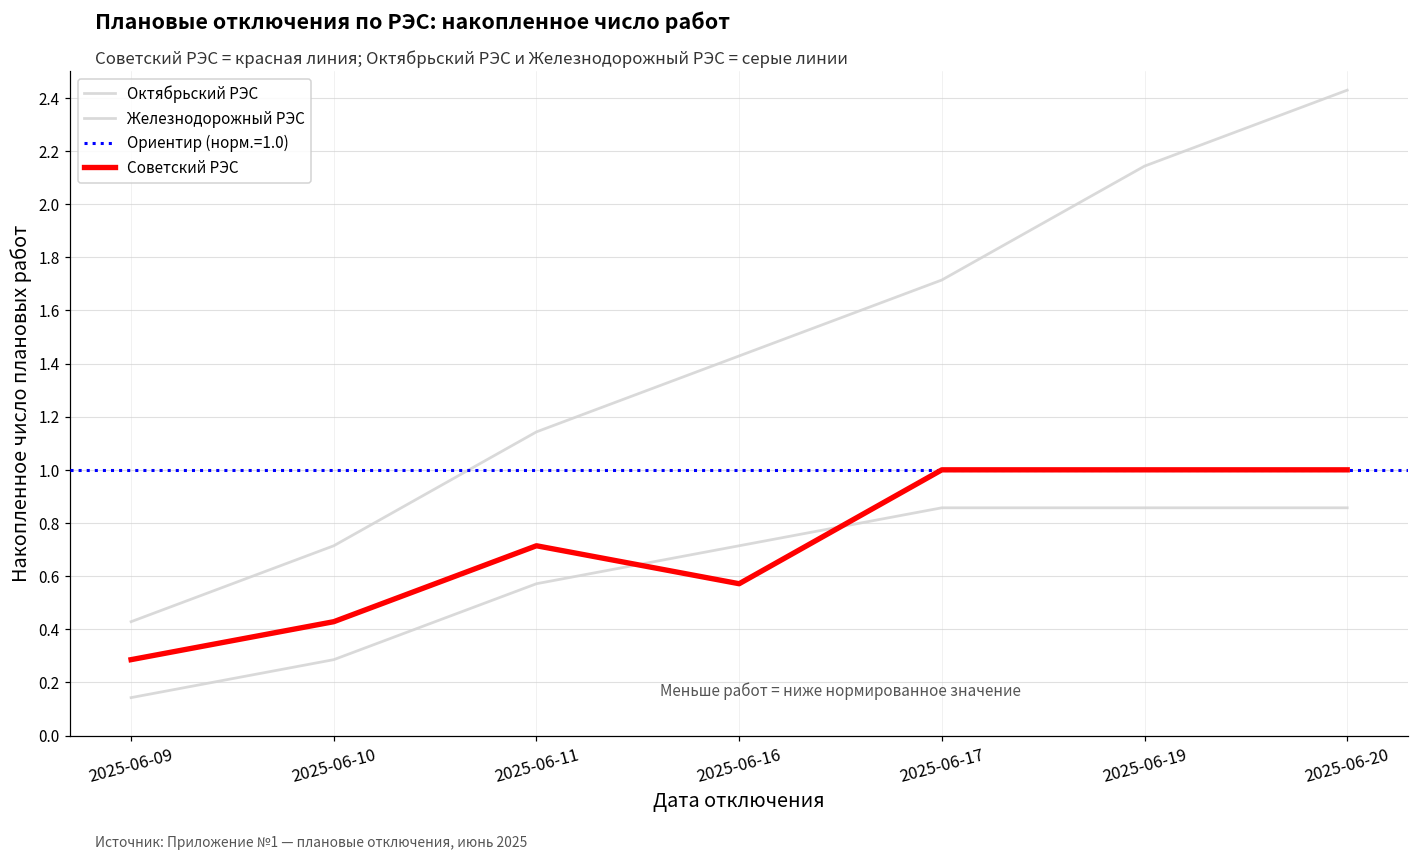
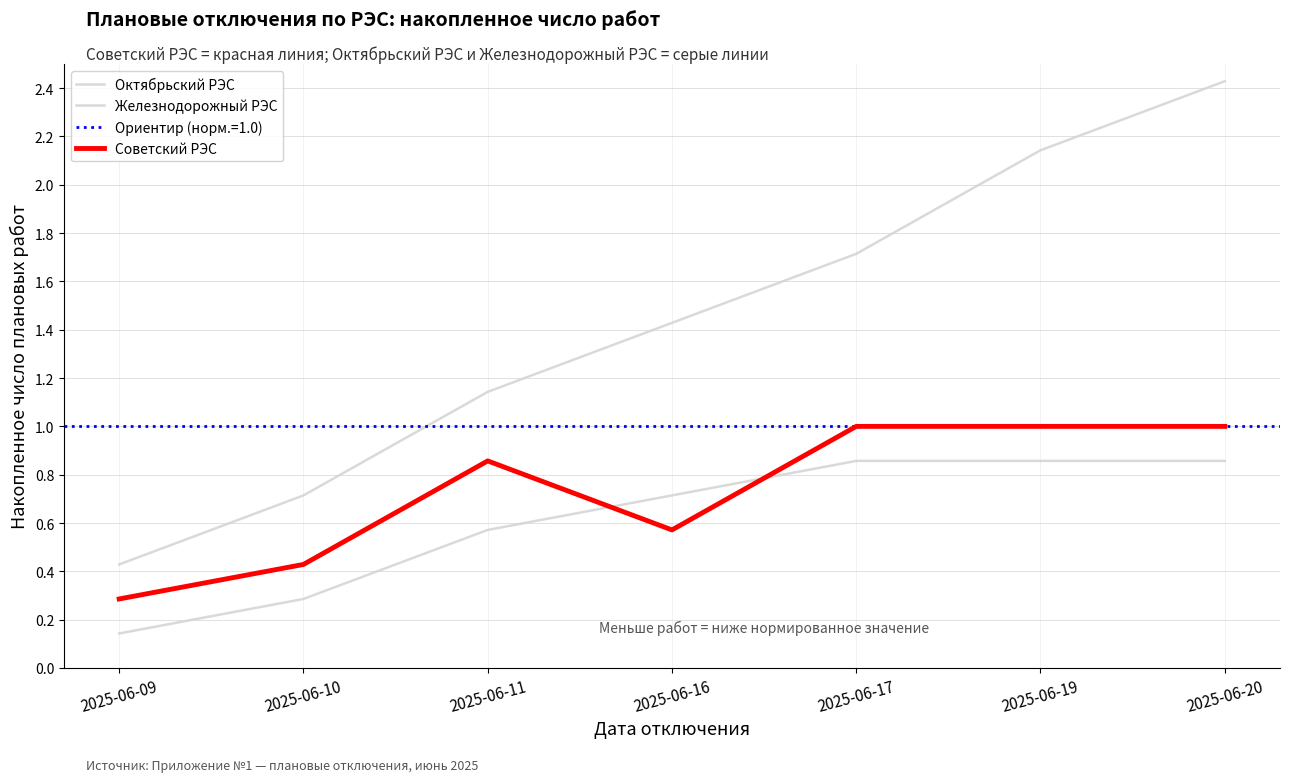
Советский РЭС, 2025-06-11: 0.71 -> 0.86
